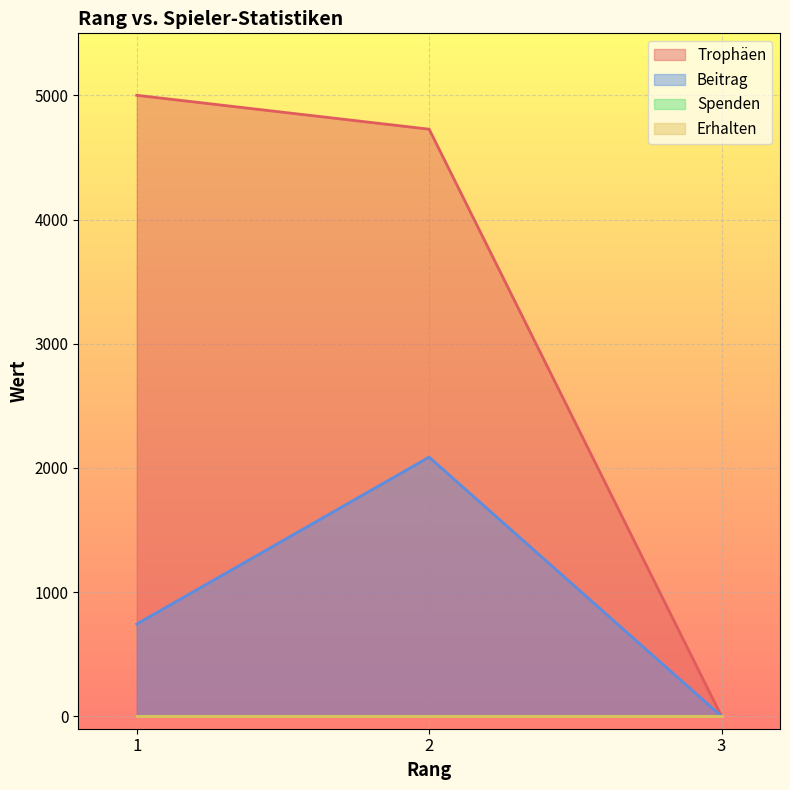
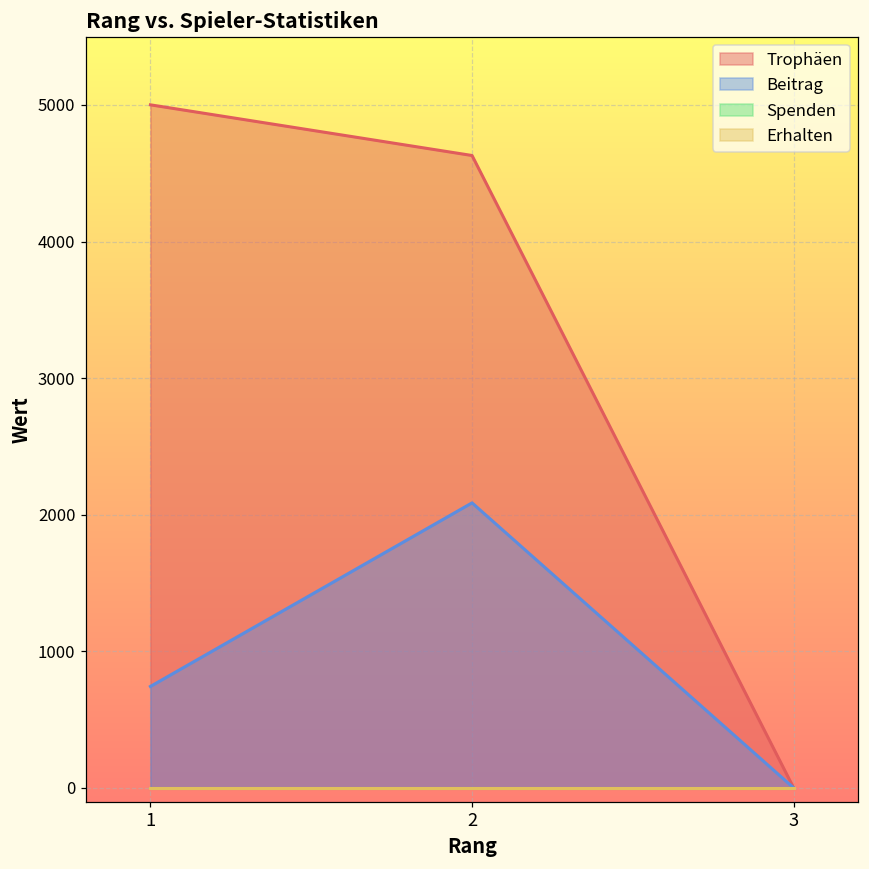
Trophäen, 2: 4730 -> 4630
